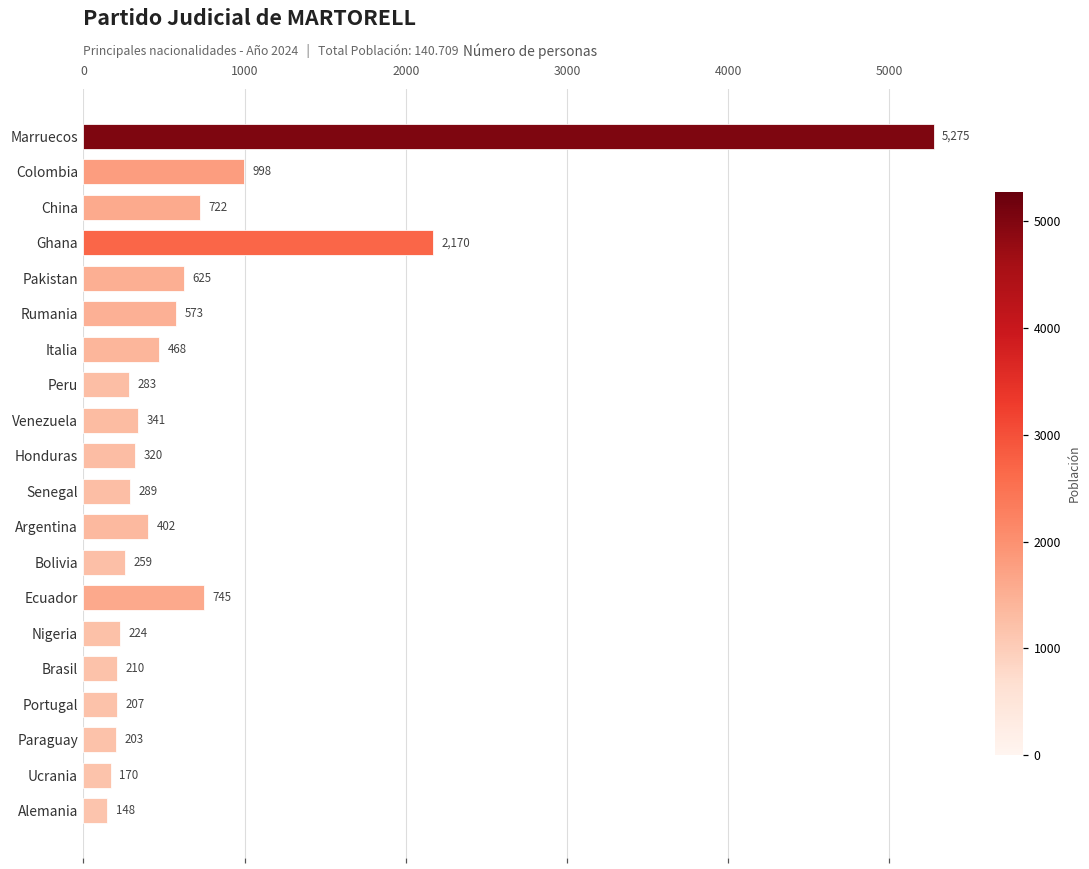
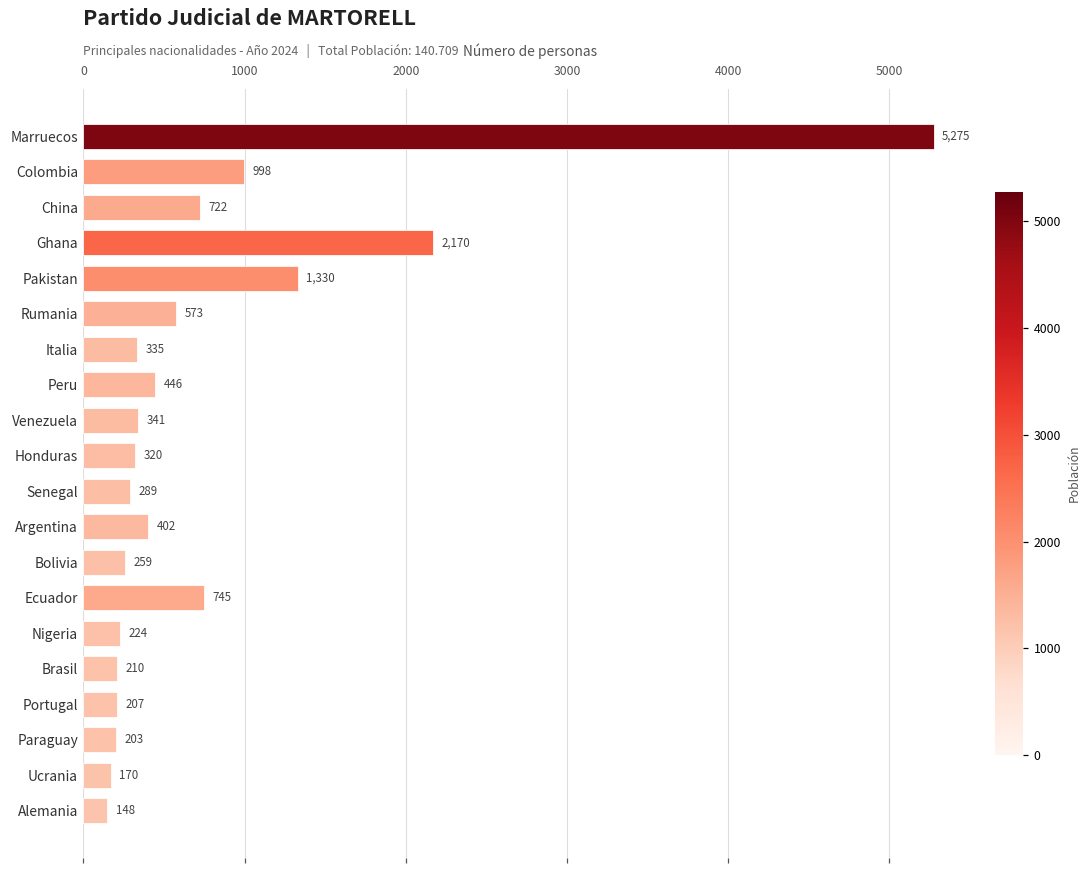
Pakistan: 625 -> 1,330
Italia: 468 -> 335
Peru: 283 -> 446
